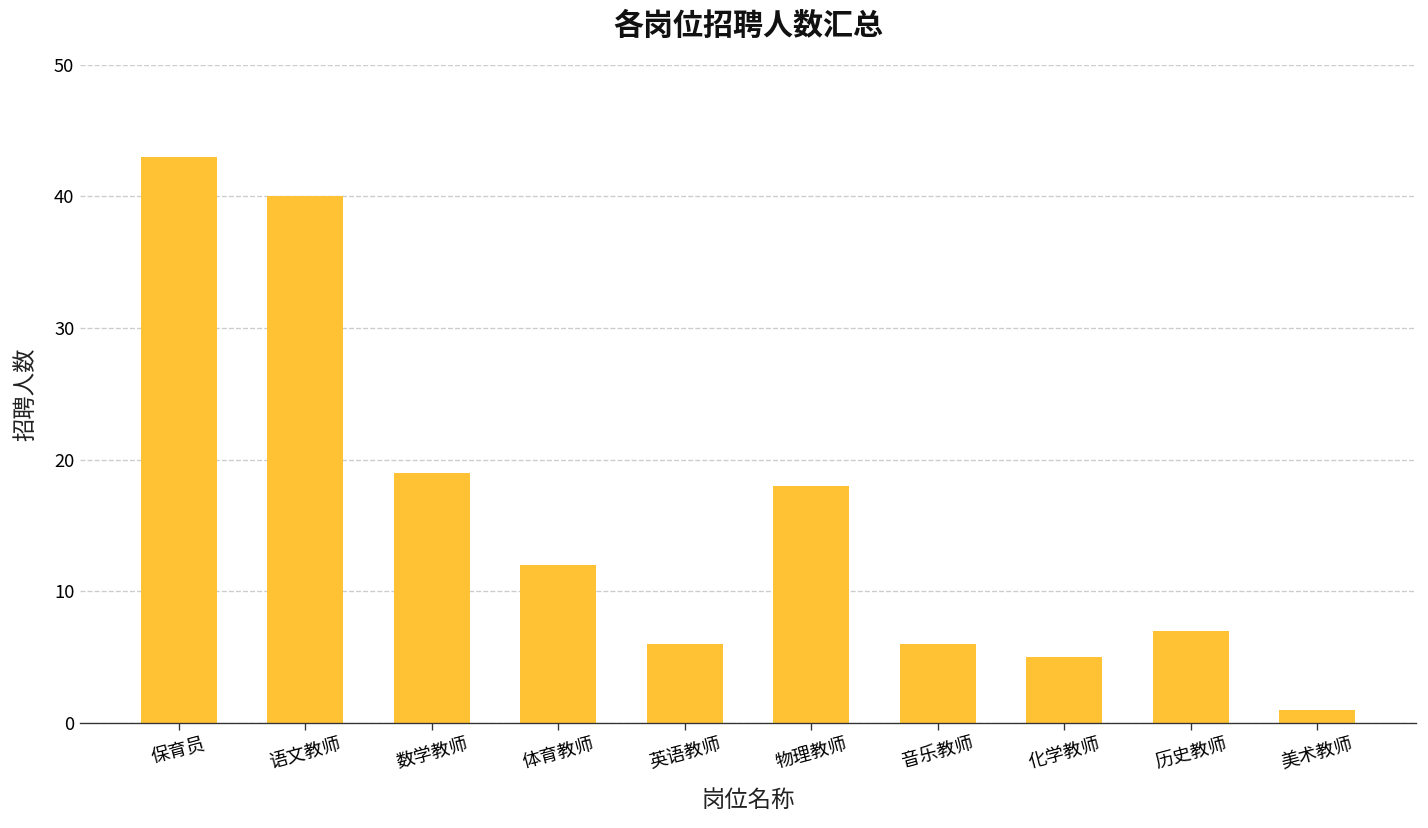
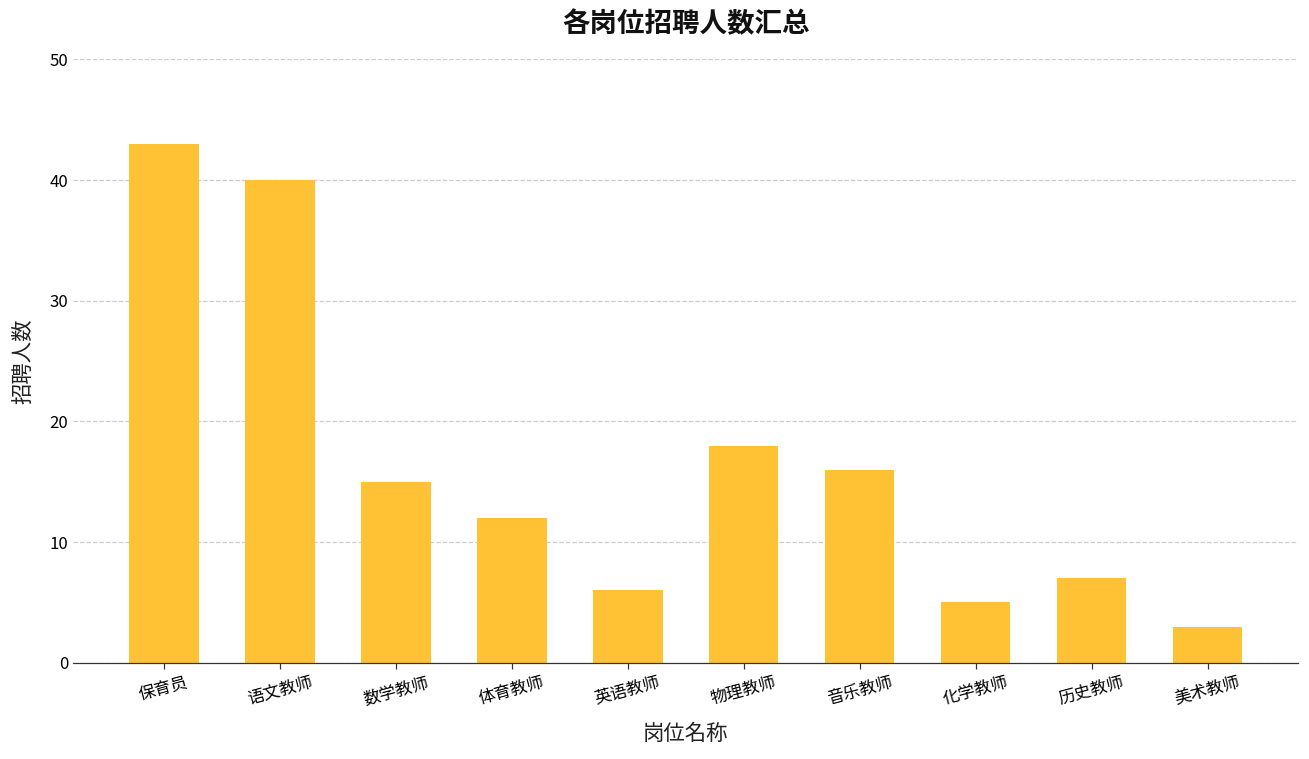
数学教师: 19 -> 15
音乐教师: 6 -> 16
美术教师: 1 -> 3
